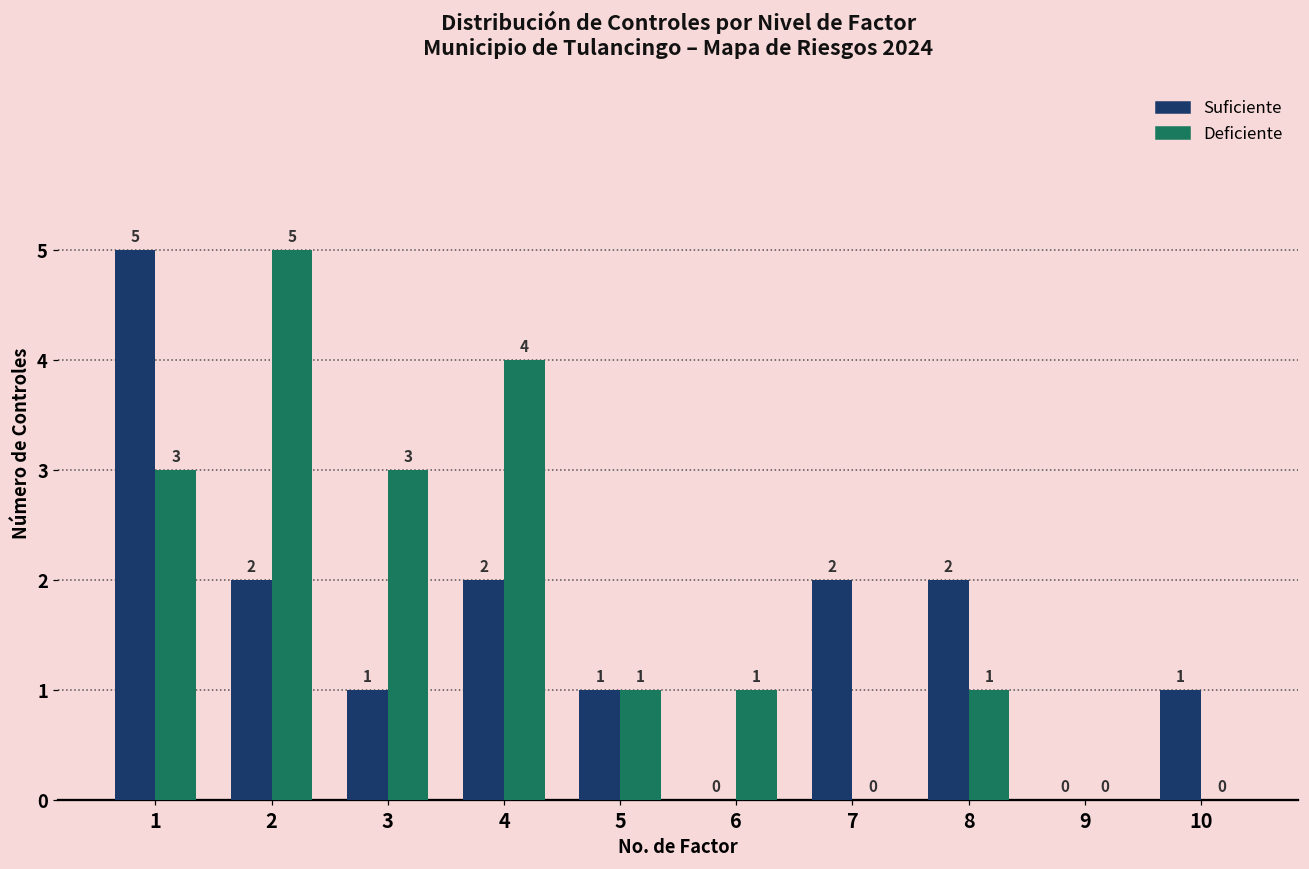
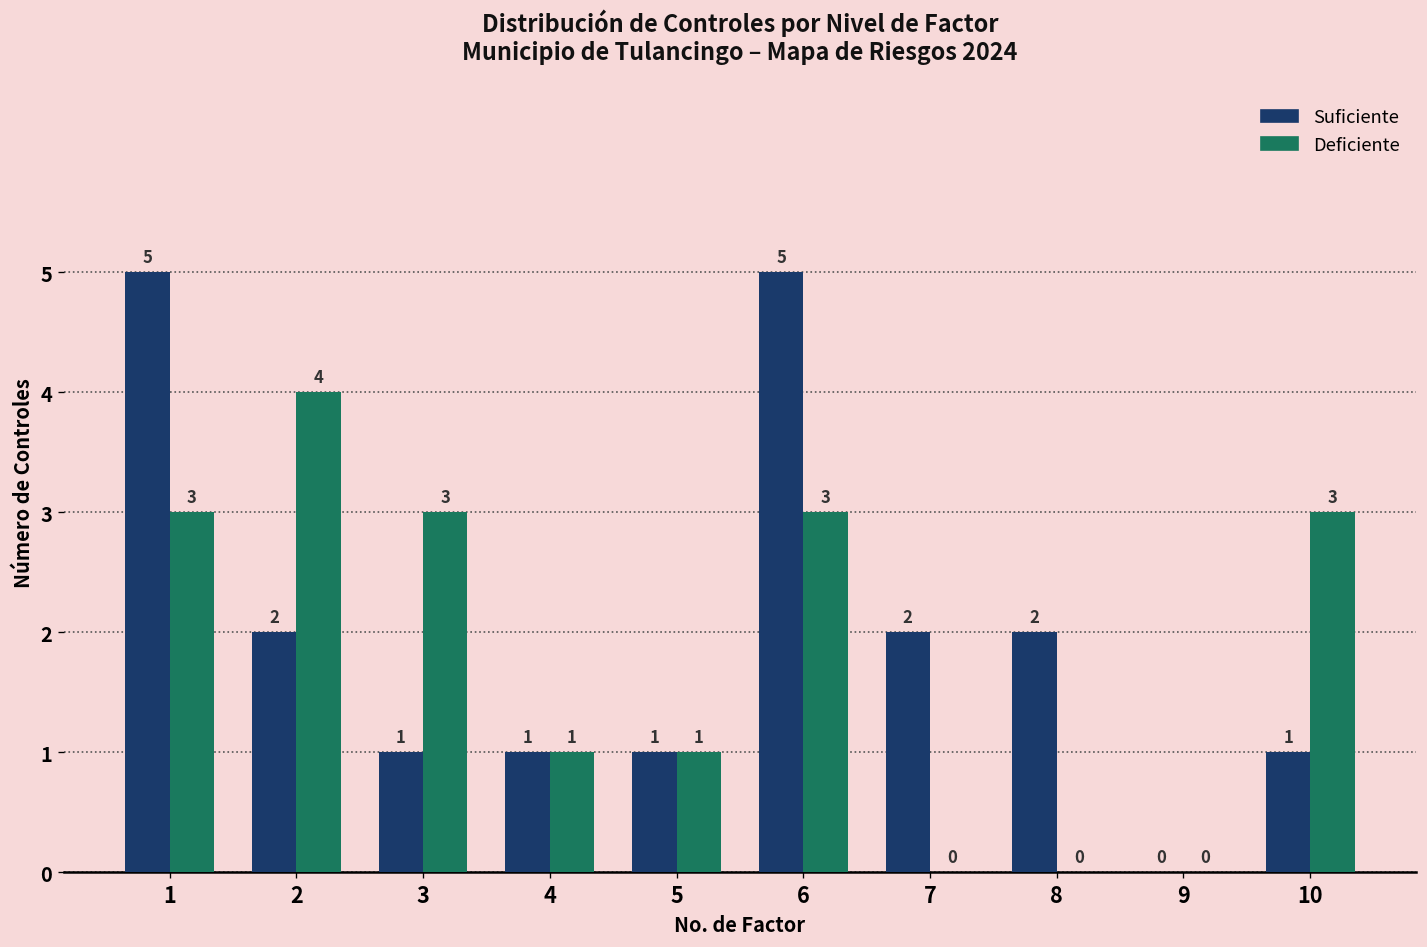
Deficiente, 2: 5 -> 4
Suficiente, 4: 2 -> 1
Deficiente, 4: 4 -> 1
Suficiente, 6: 0 -> 5
Deficiente, 6: 1 -> 3
Deficiente, 8: 1 -> 0
Deficiente, 10: 0 -> 3
